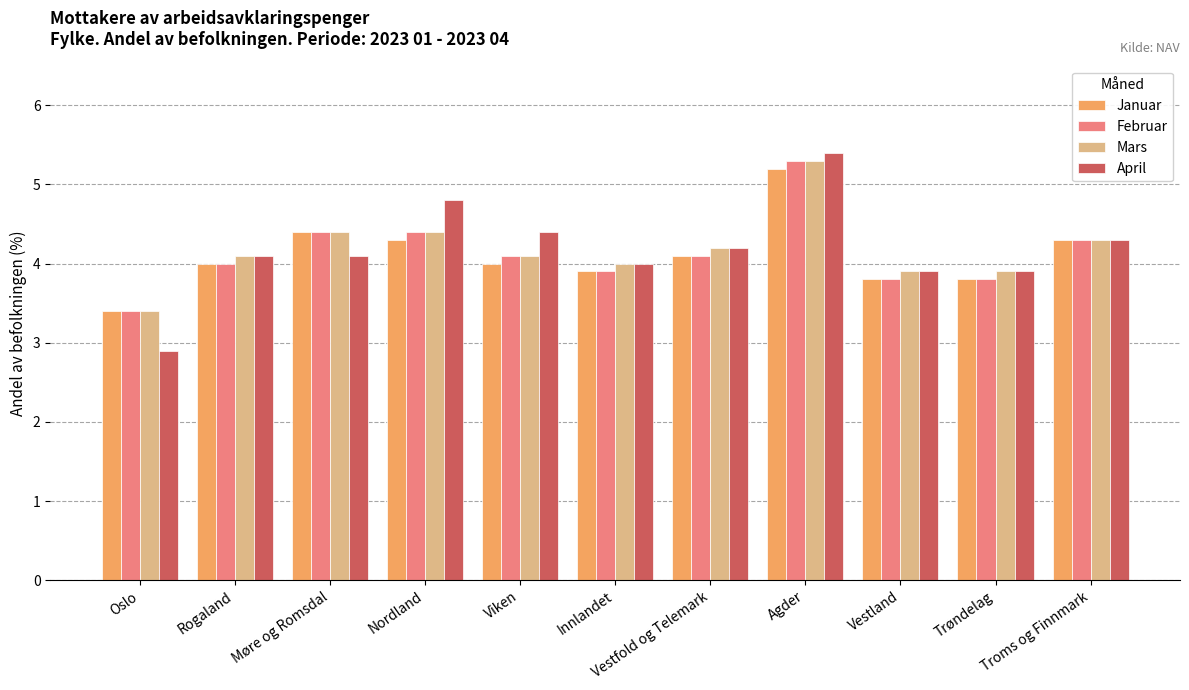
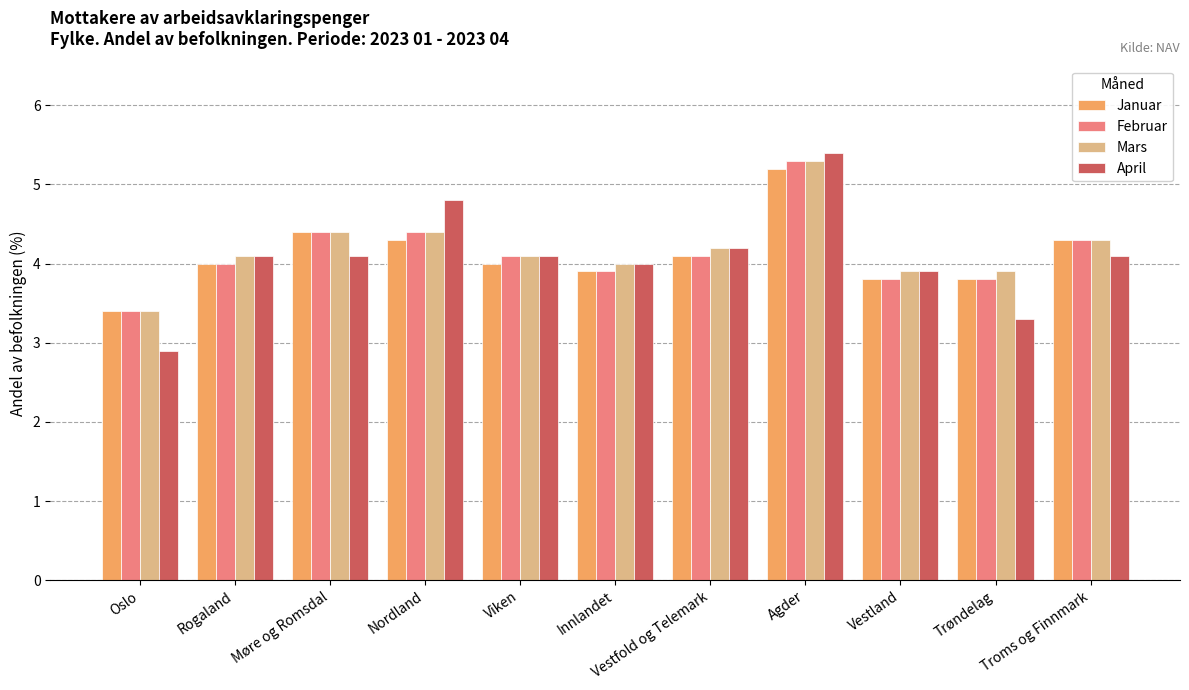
April, Viken: 4.4 -> 4.1
April, Trøndelag: 3.9 -> 3.3
April, Troms og Finnmark: 4.3 -> 4.1
